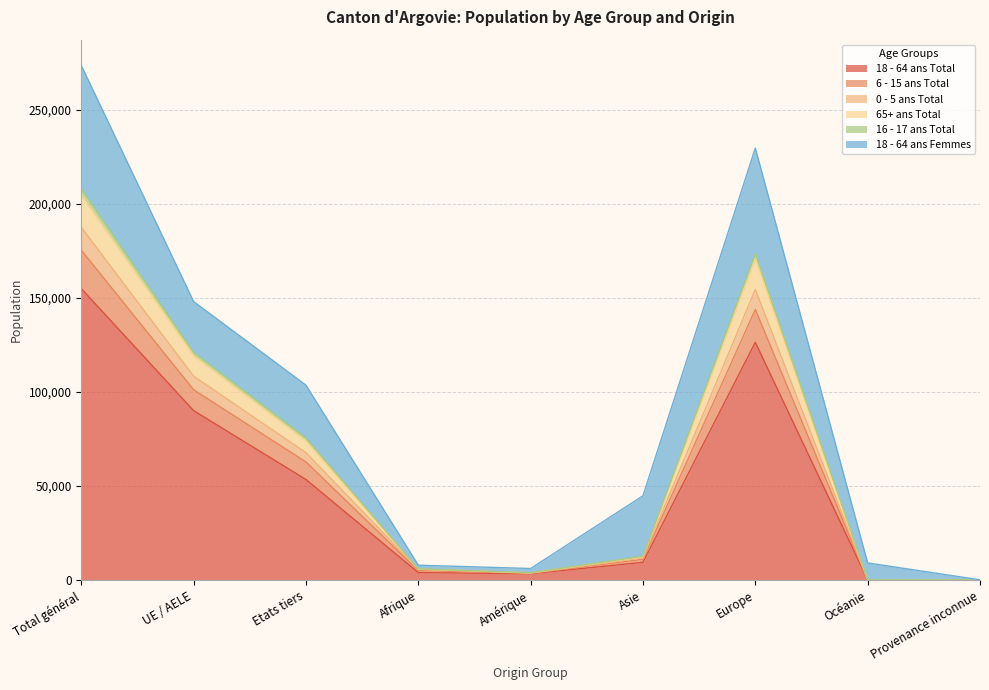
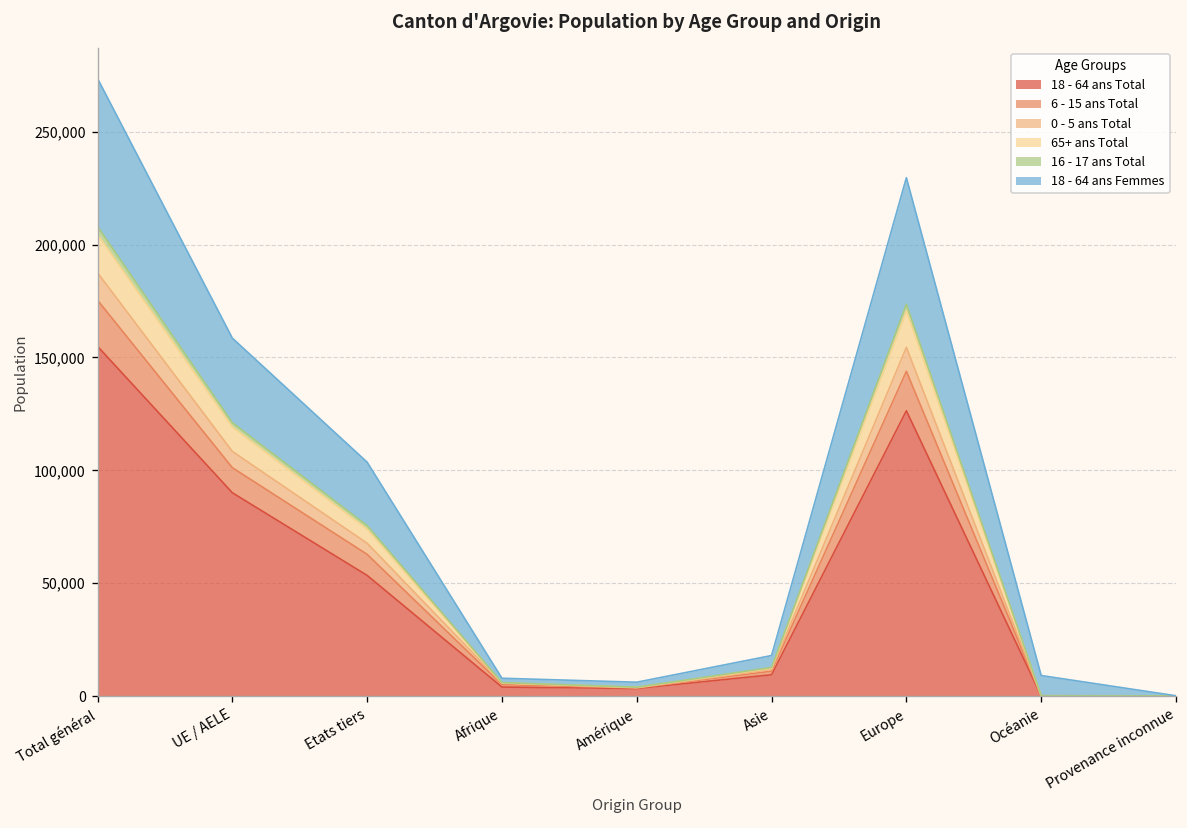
18 - 64 ans Femmes, UE / AELE: 27,000 -> 37,000
18 - 64 ans Femmes, Asie: 32,000 -> 5,000
